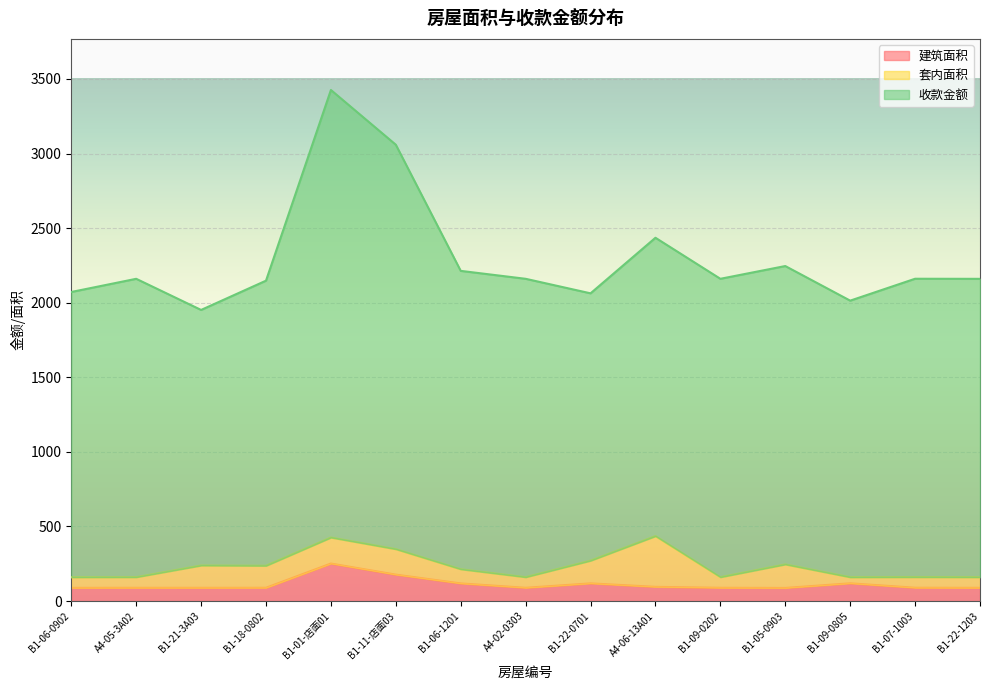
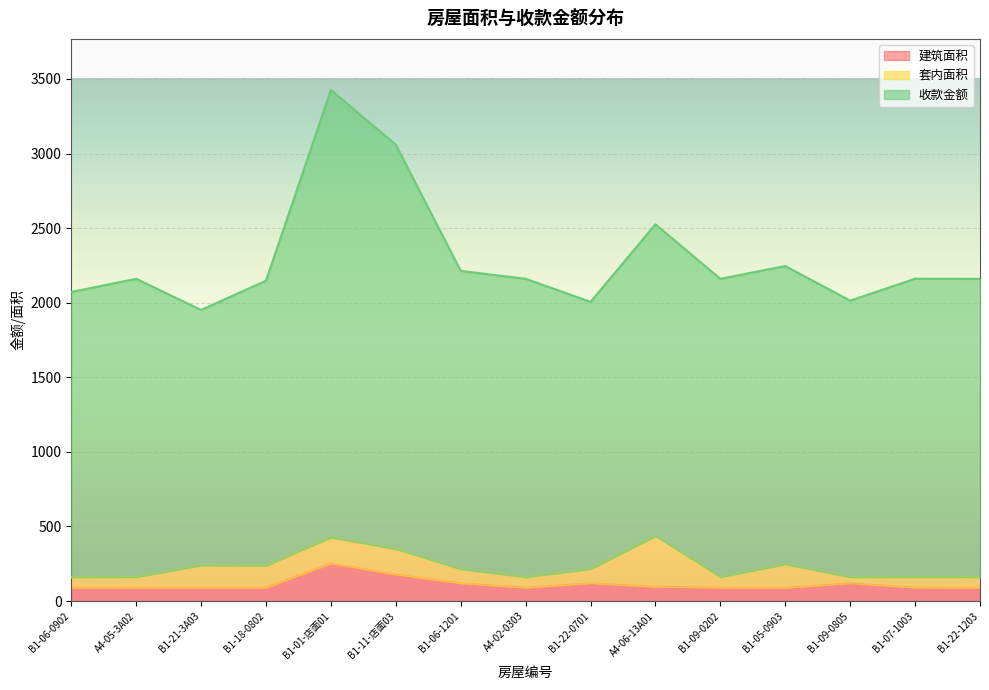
套内面积, B1-22-0701: 150 -> 100
收款金额, A4-06-13A01: 2000 -> 2090
